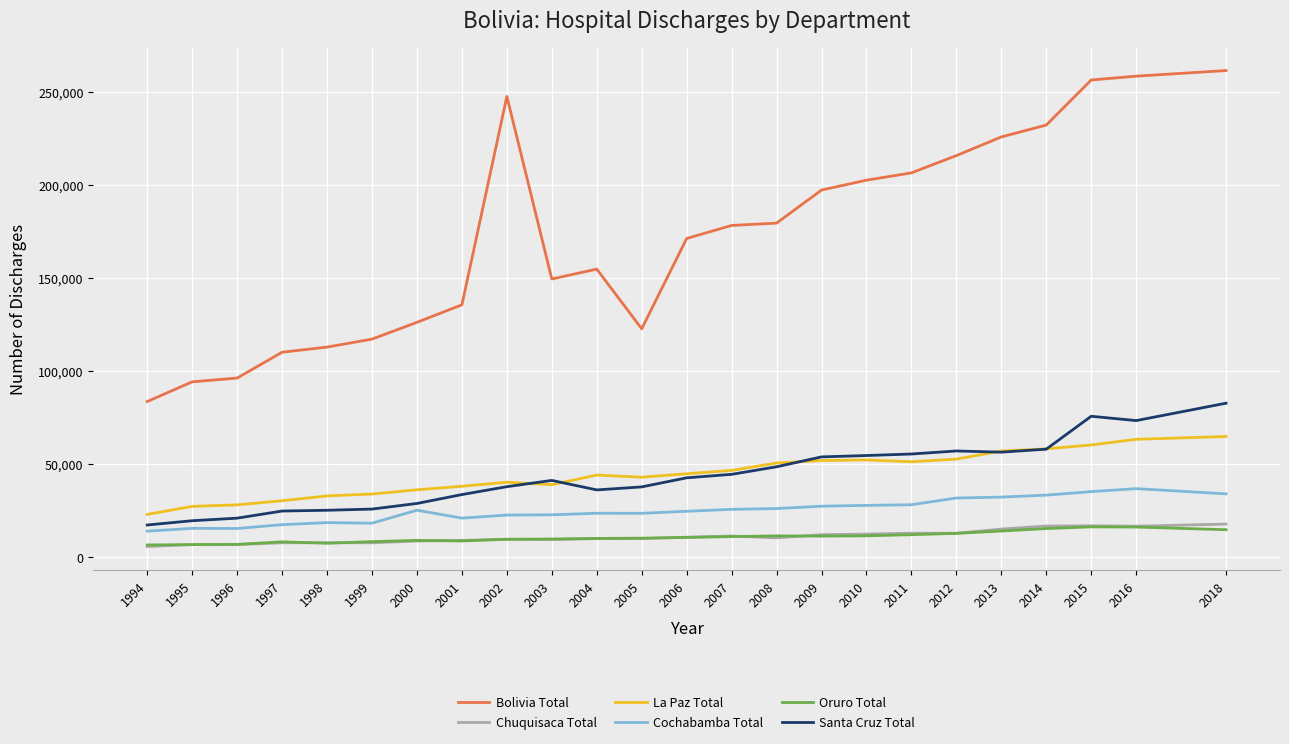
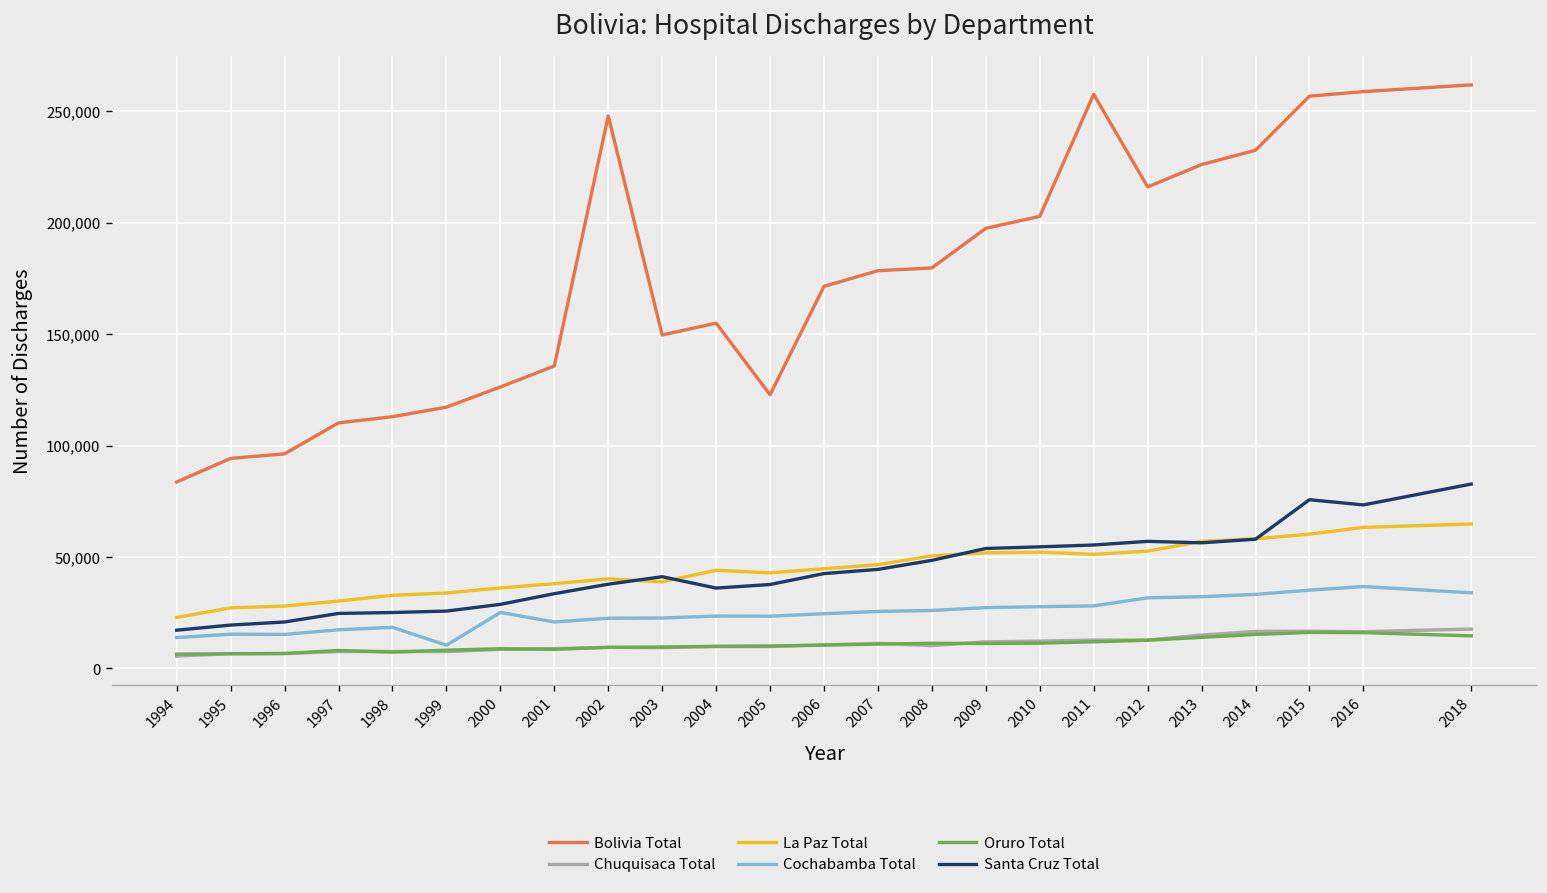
Cochabamba Total, 1999: 18,000 -> 10,000
Bolivia Total, 2011: 207,000 -> 258,000
